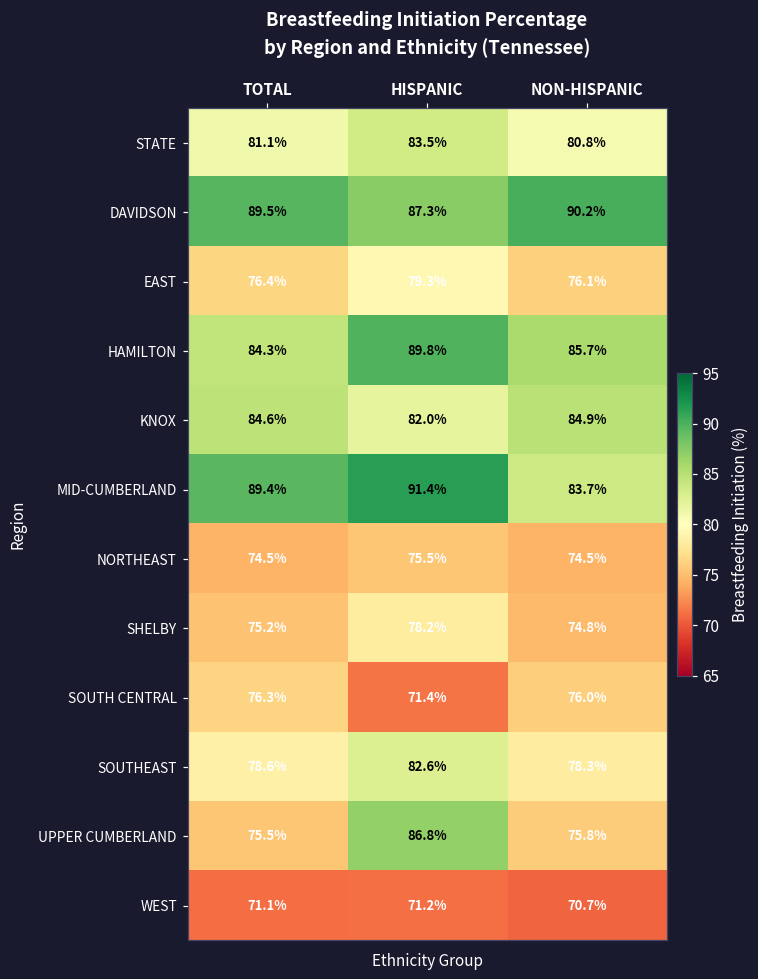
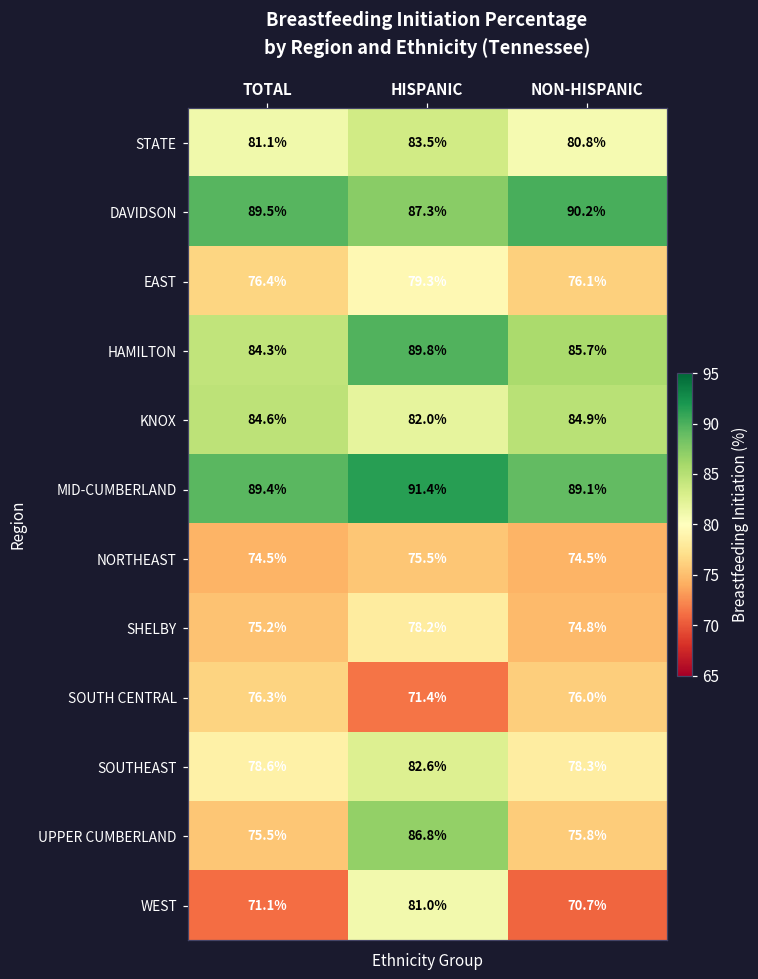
MID-CUMBERLAND, NON-HISPANIC: 83.7% -> 89.1%
WEST, HISPANIC: 71.2% -> 81.0%
